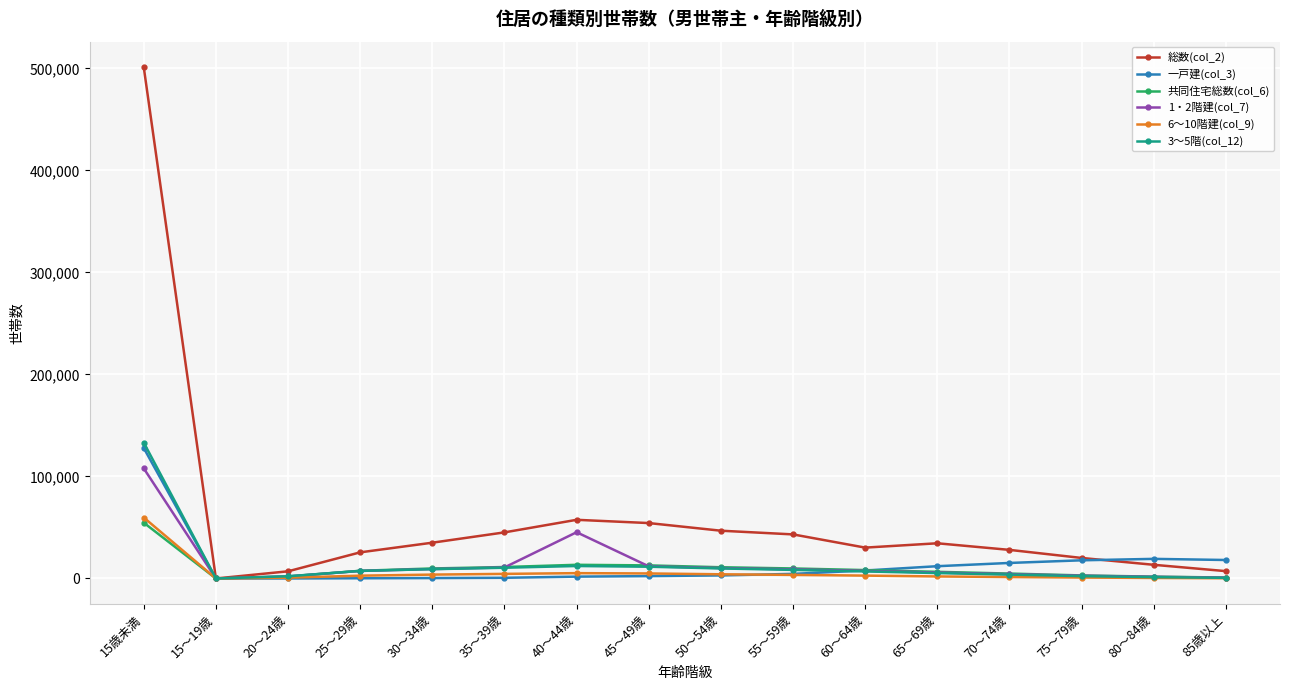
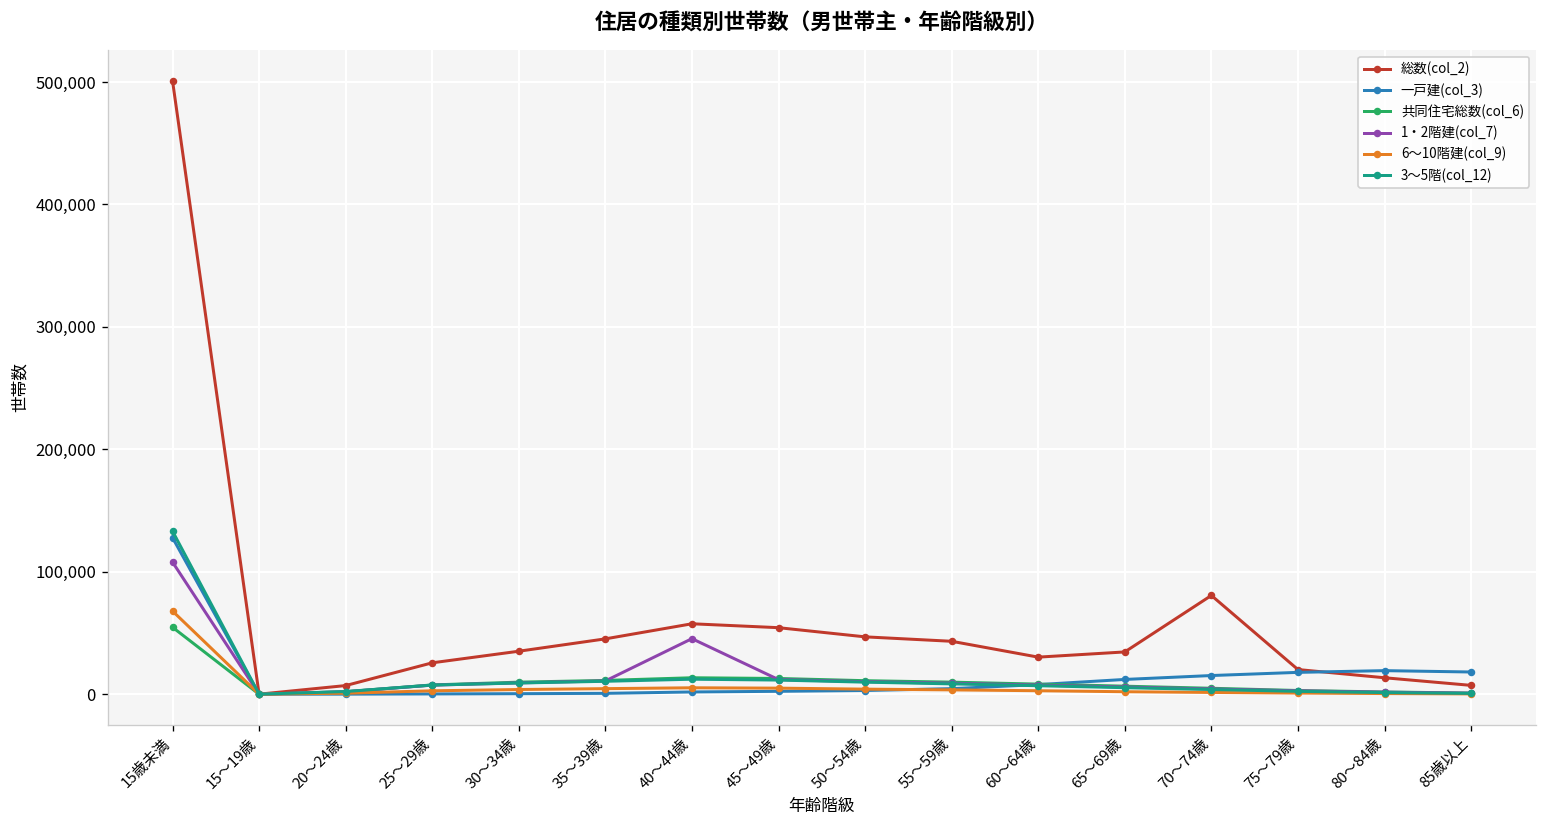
6～10階建(col_9), 15歳未満: 60,000 -> 68,000
総数(col_2), 70～74歳: 28,000 -> 81,000
